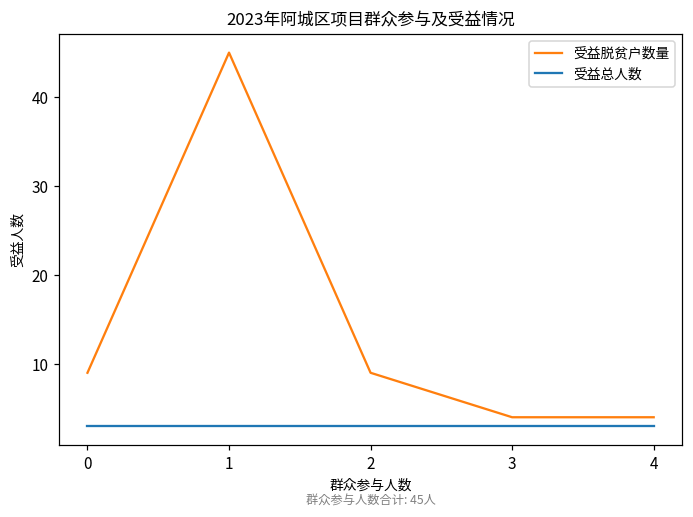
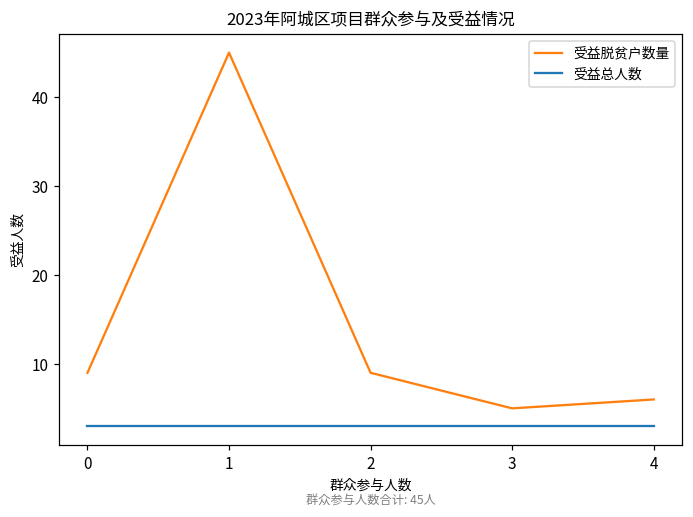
受益脱贫户数量, 3: 4 -> 5
受益脱贫户数量, 4: 4 -> 6
